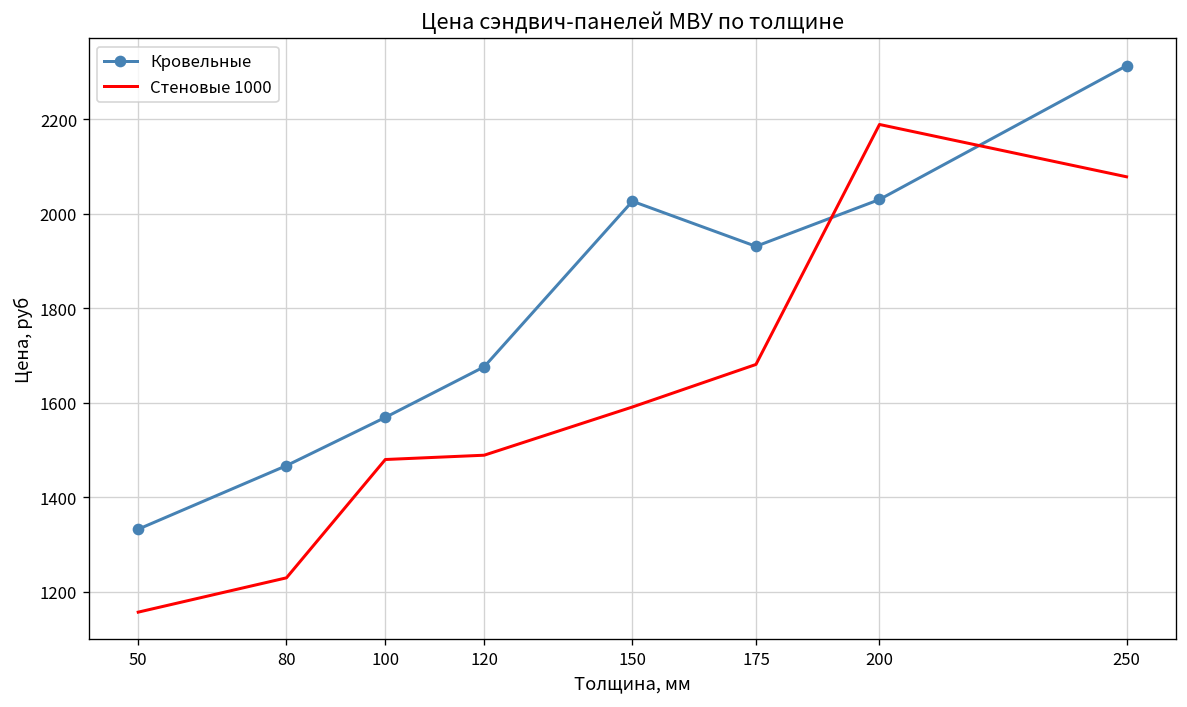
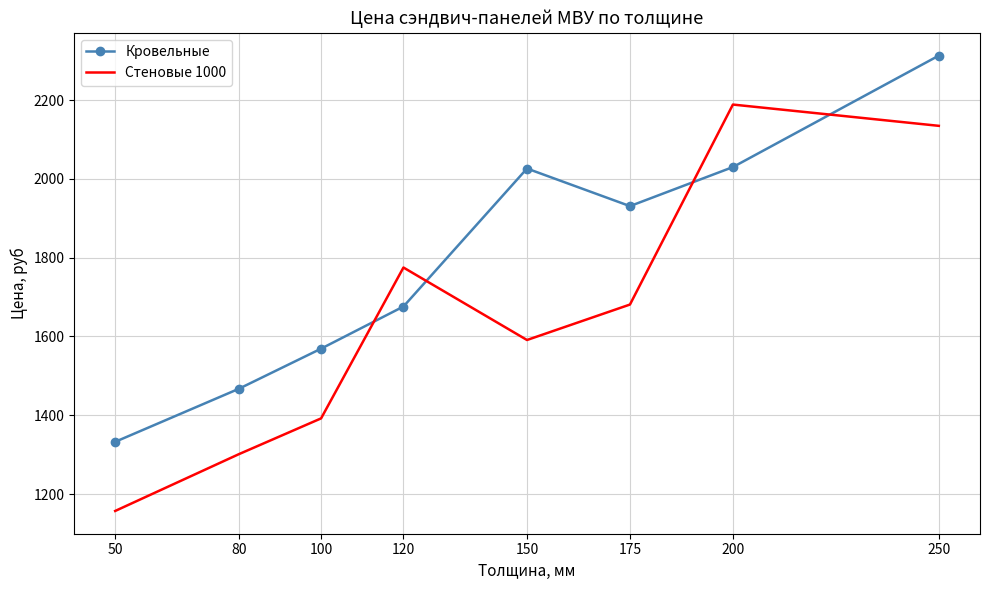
Стеновые 1000, 80: 1230 -> 1300
Стеновые 1000, 100: 1480 -> 1390
Стеновые 1000, 120: 1490 -> 1780
Стеновые 1000, 250: 2080 -> 2130
